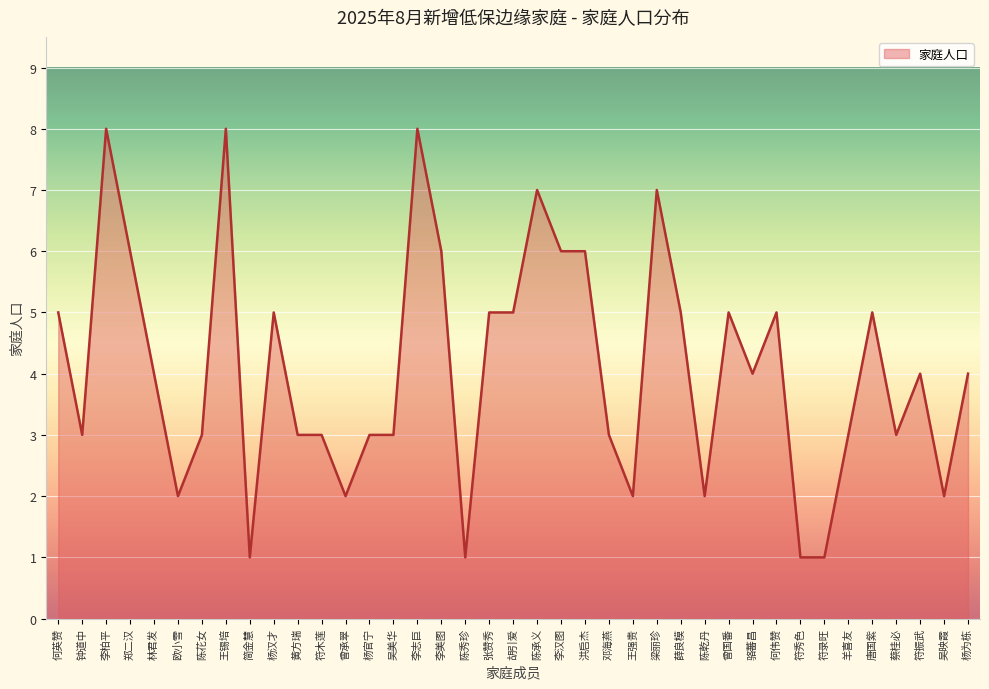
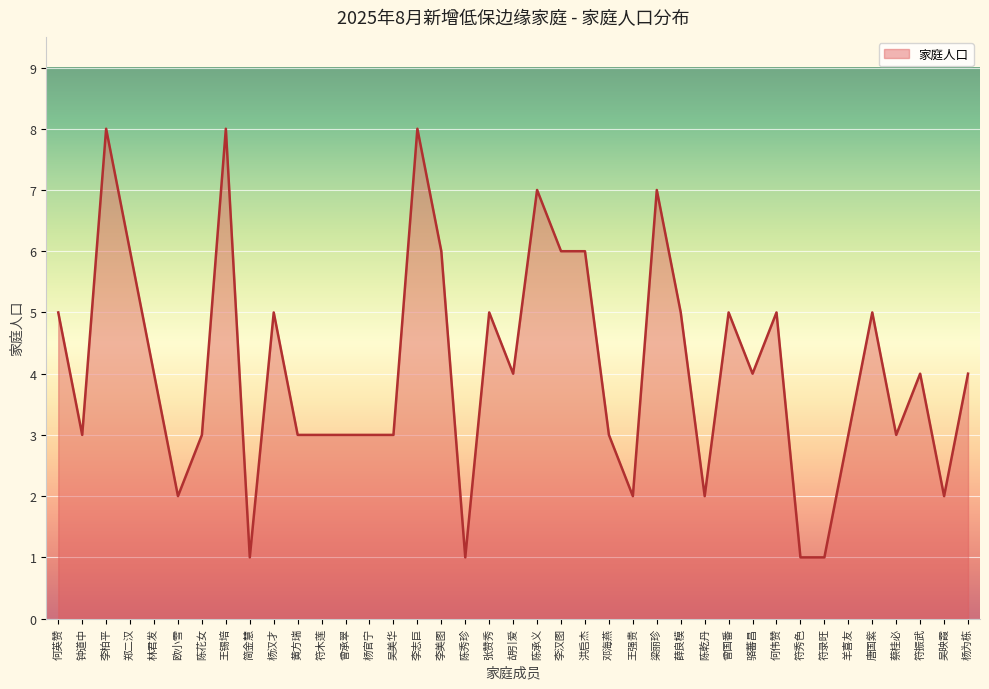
曾承翠: 2 -> 3
胡引爱: 5 -> 4
